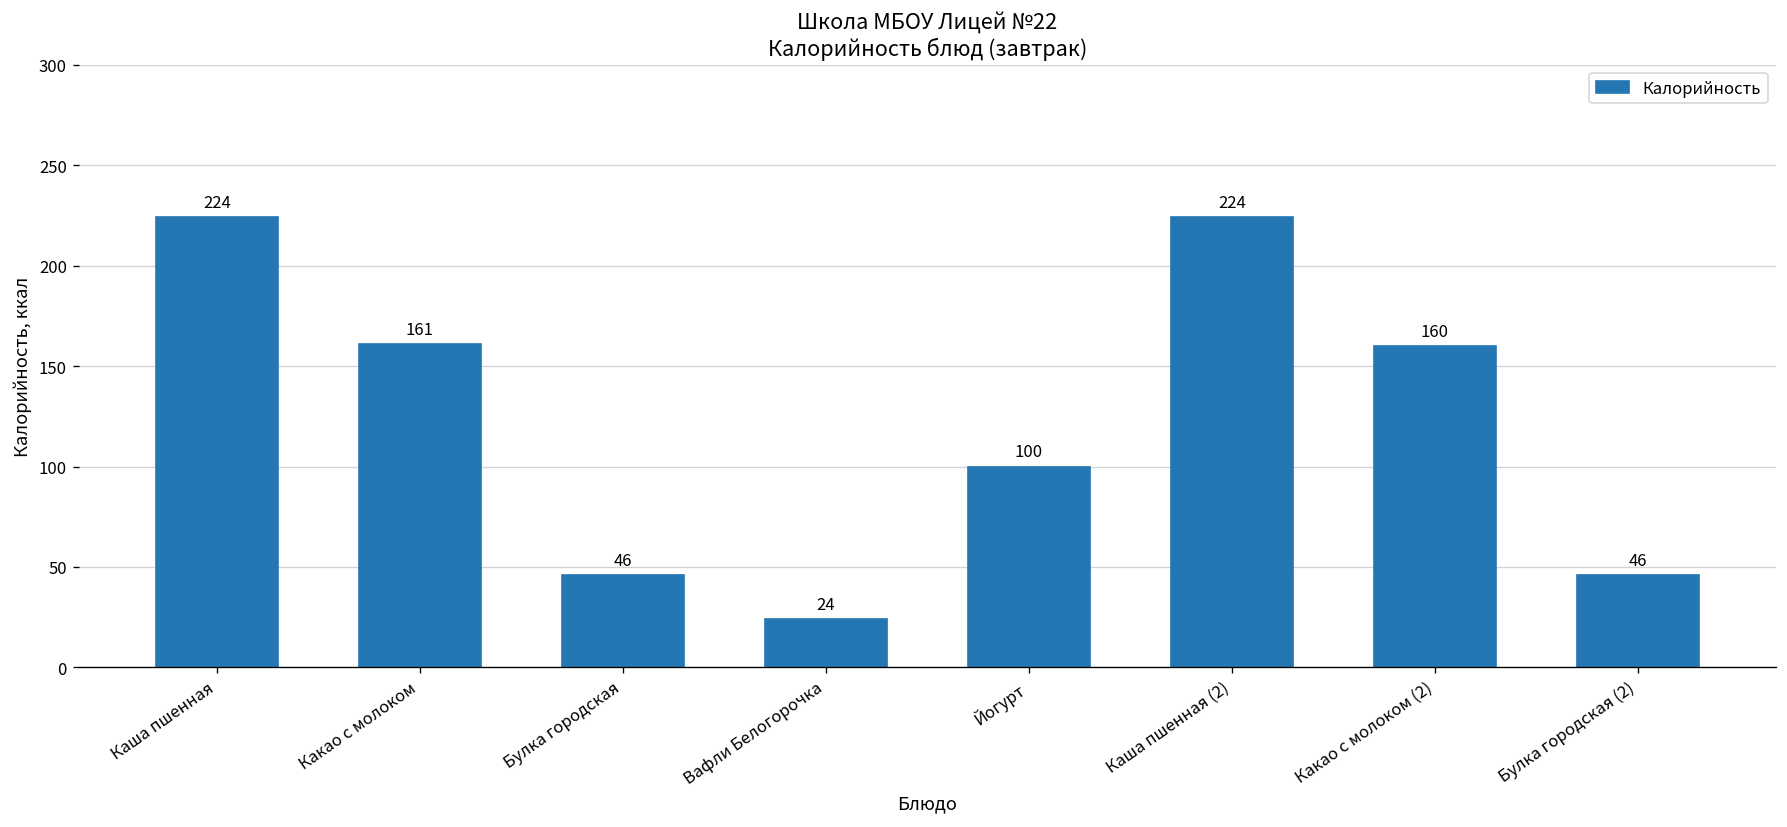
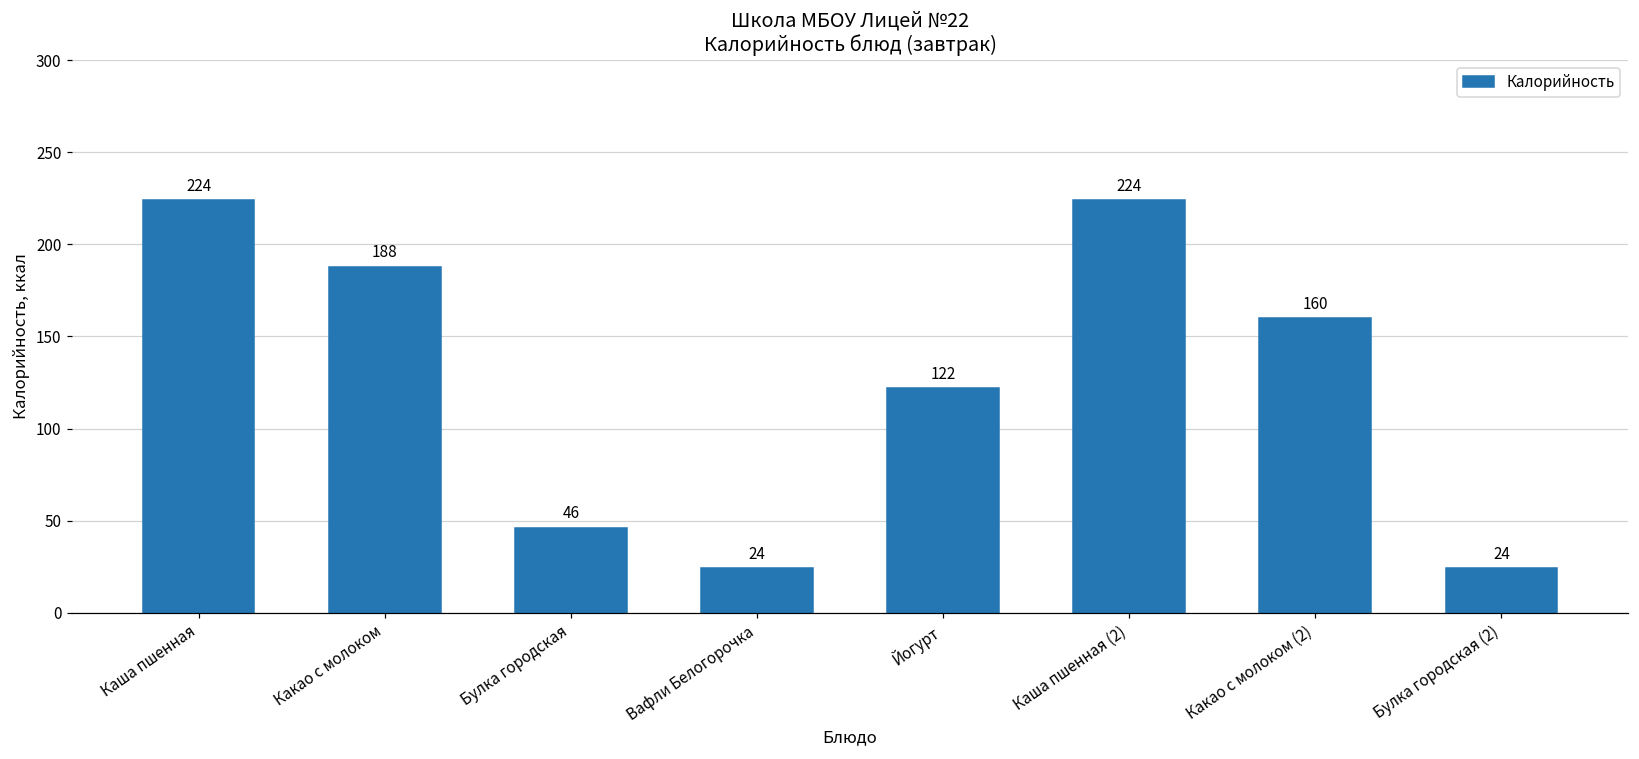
Какао с молоком: 161 -> 188
Йогурт: 100 -> 122
Булка городская (2): 46 -> 24
